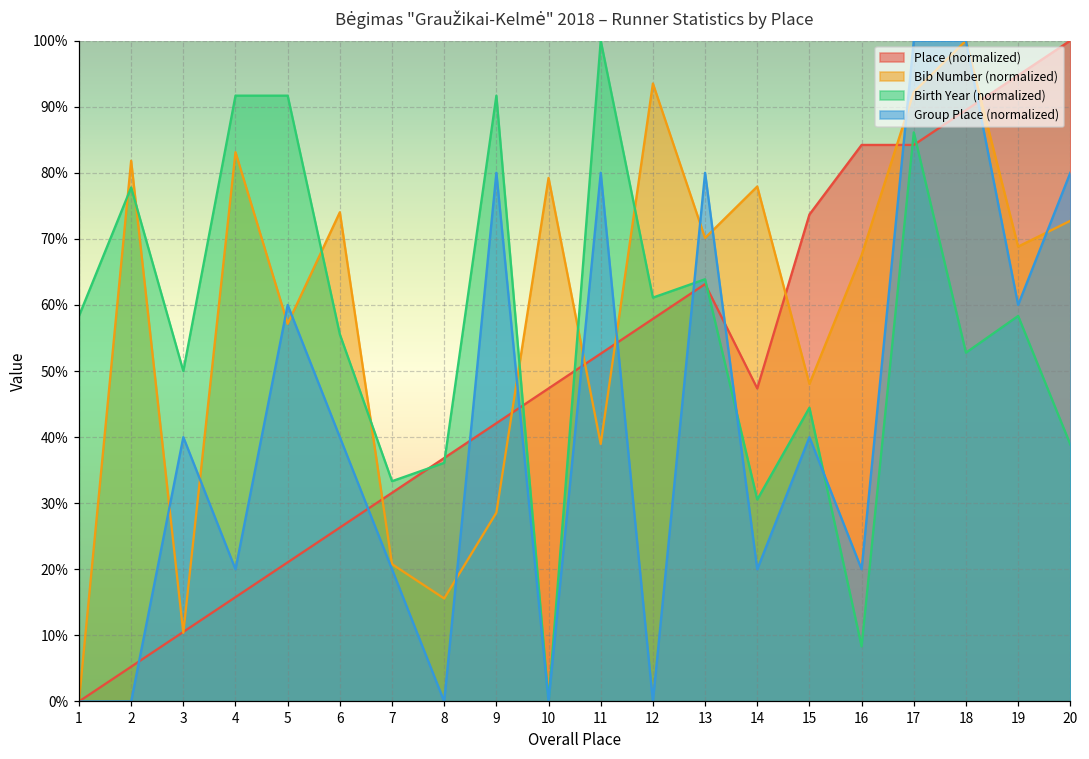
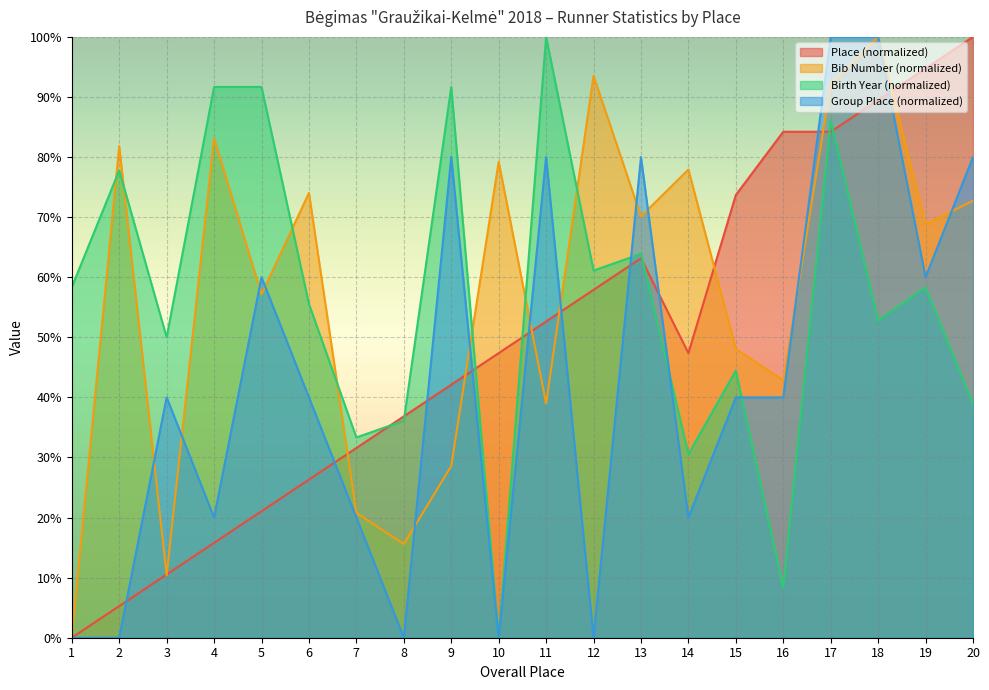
Bib Number (normalized), 16: 68% -> 43%
Group Place (normalized), 16: 20% -> 40%
